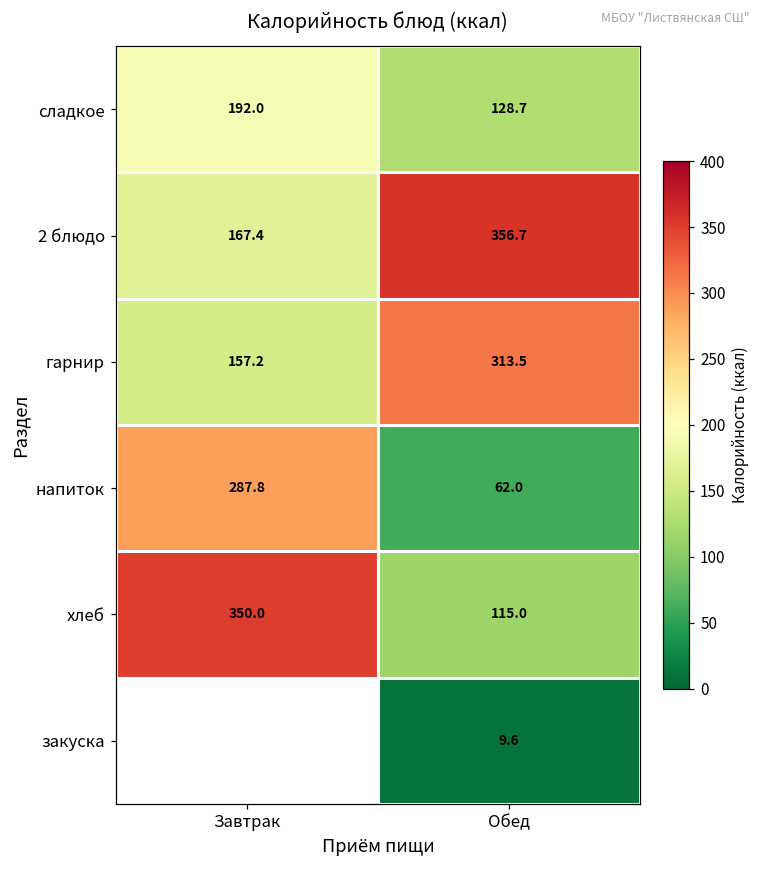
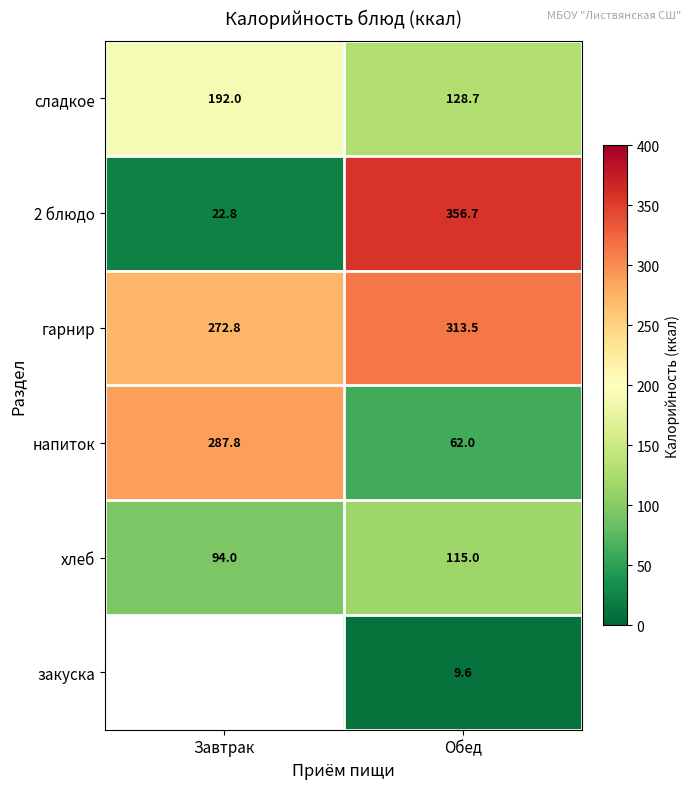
2 блюдо, Завтрак: 167.4 -> 22.8
гарнир, Завтрак: 157.2 -> 272.8
хлеб, Завтрак: 350.0 -> 94.0
